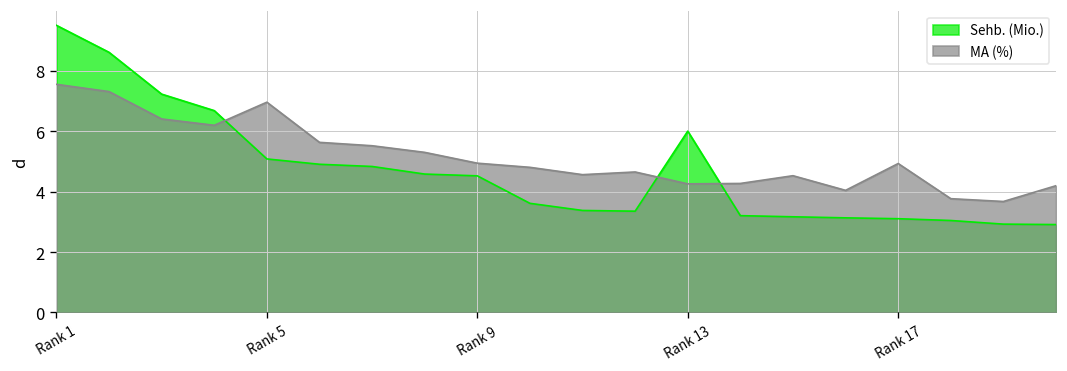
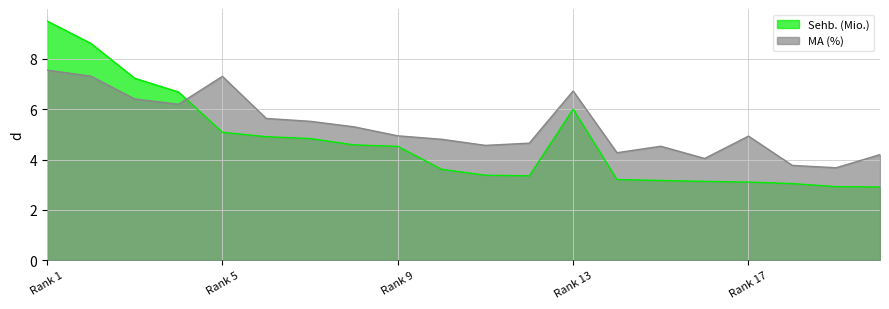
MA (%), Rank 5: 7.0 -> 7.3
MA (%), Rank 13: 4.3 -> 6.7
